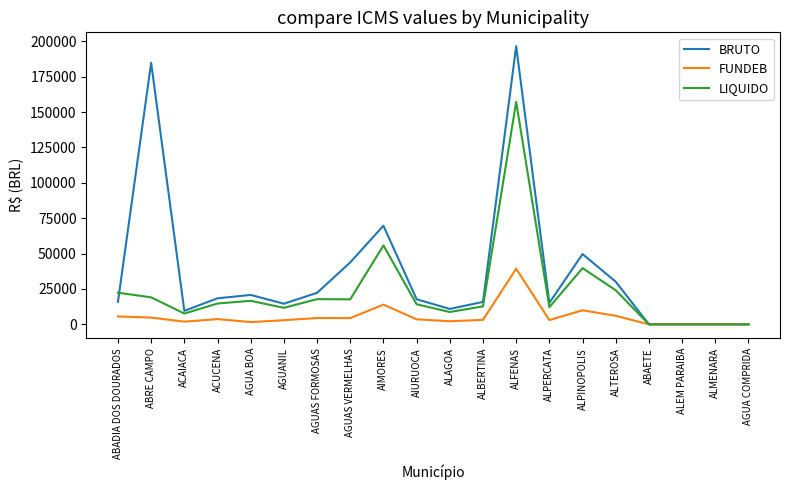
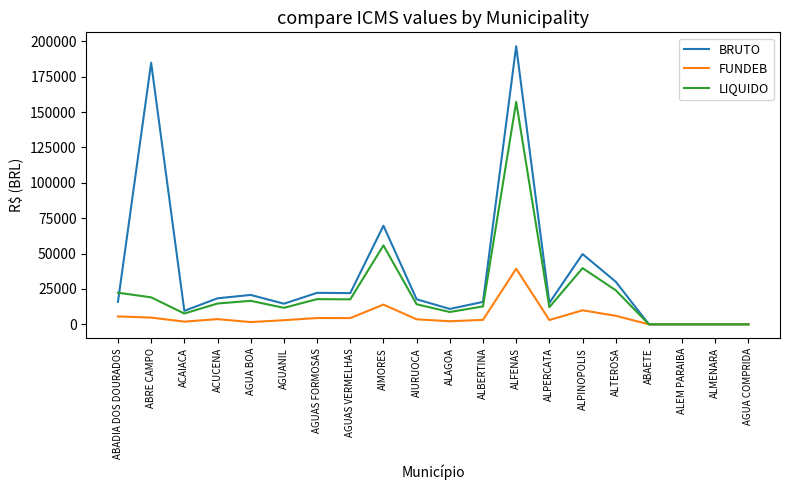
BRUTO, AGUAS VERMELHAS: 44000 -> 22000
